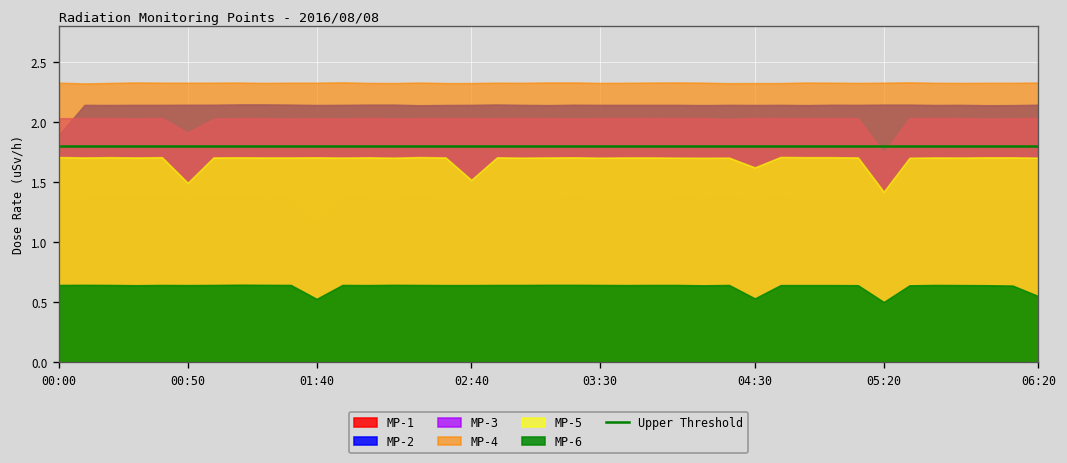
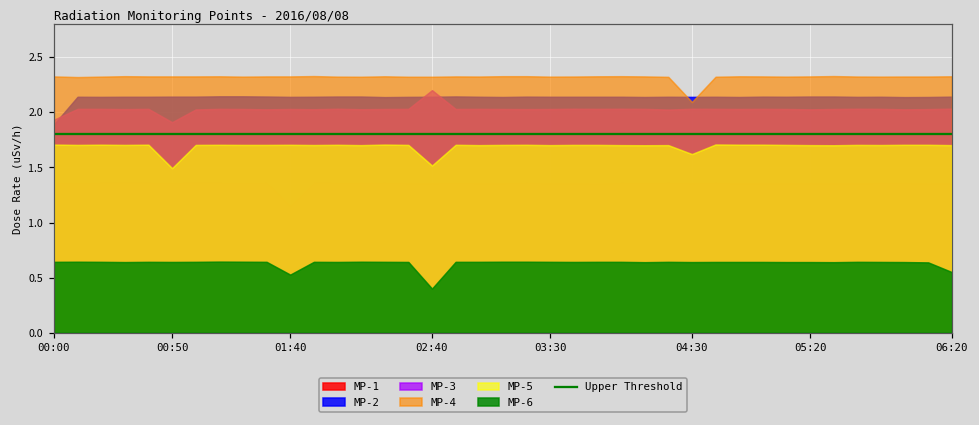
MP-3, 00:00: 2.03 -> 1.93
MP-3, 02:40: 2.03 -> 2.20
MP-6, 02:40: 0.64 -> 0.40
MP-4, 04:30: 2.32 -> 2.10
MP-6, 04:30: 0.53 -> 0.64
MP-3, 05:20: 1.74 -> 2.03
MP-5, 05:20: 1.42 -> 1.70
MP-6, 05:20: 0.50 -> 0.64
